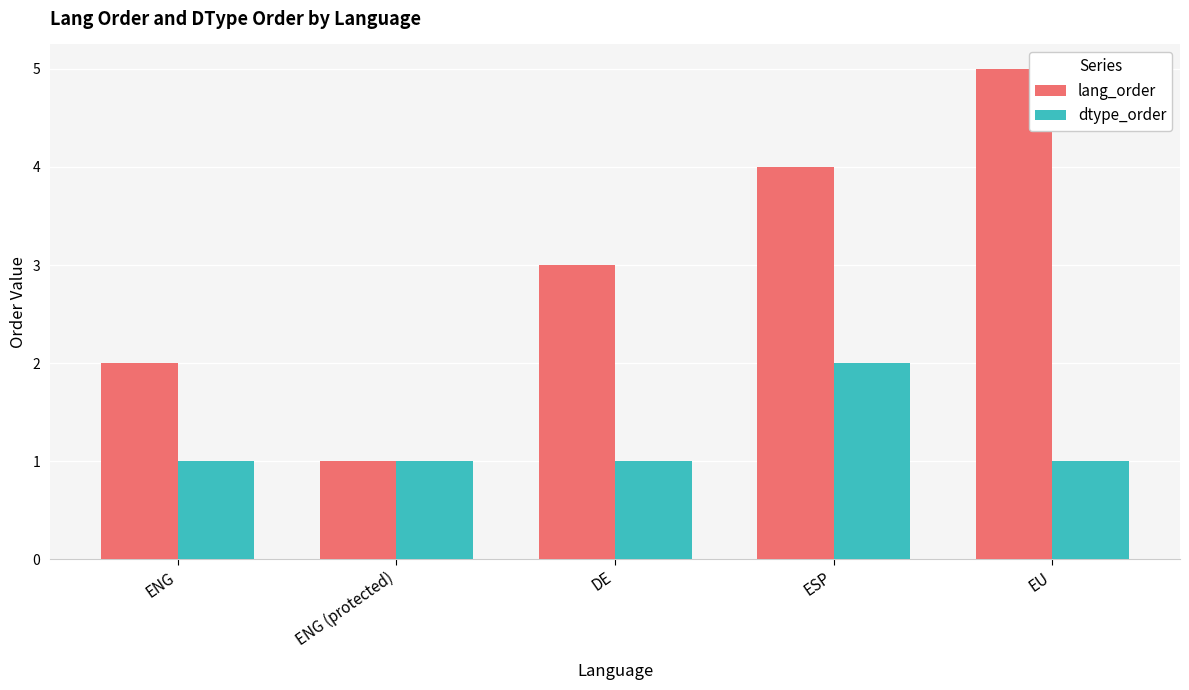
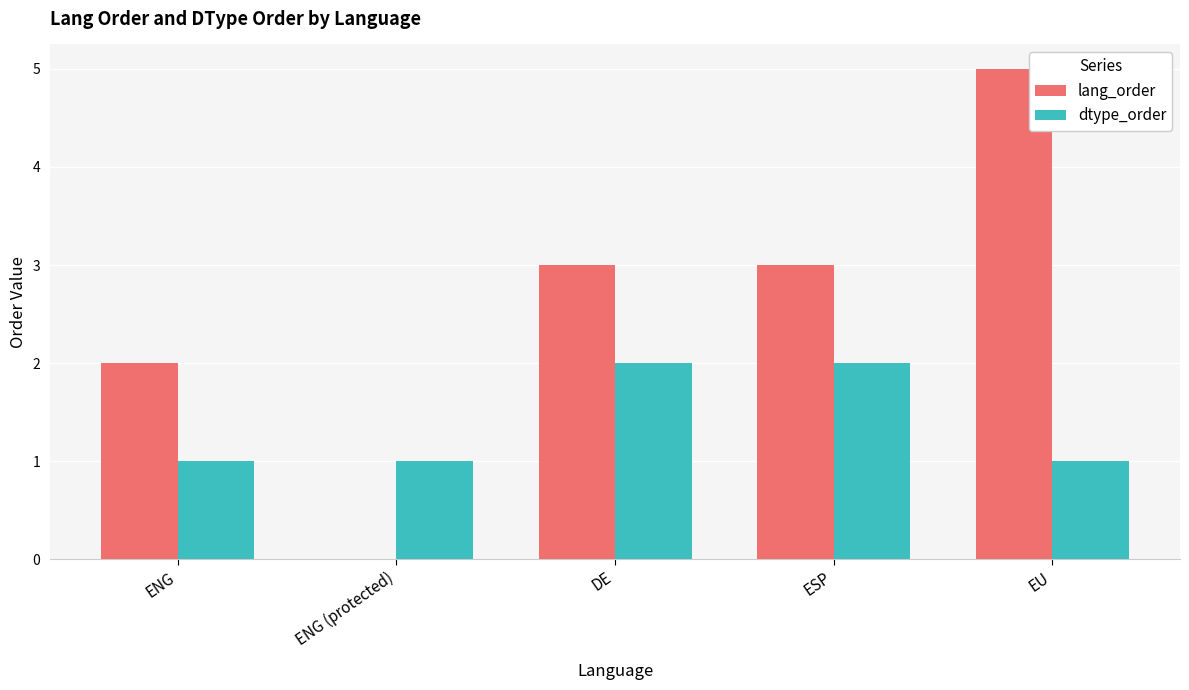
lang_order, ENG (protected): 1 -> 0
dtype_order, DE: 1 -> 2
lang_order, ESP: 4 -> 3
